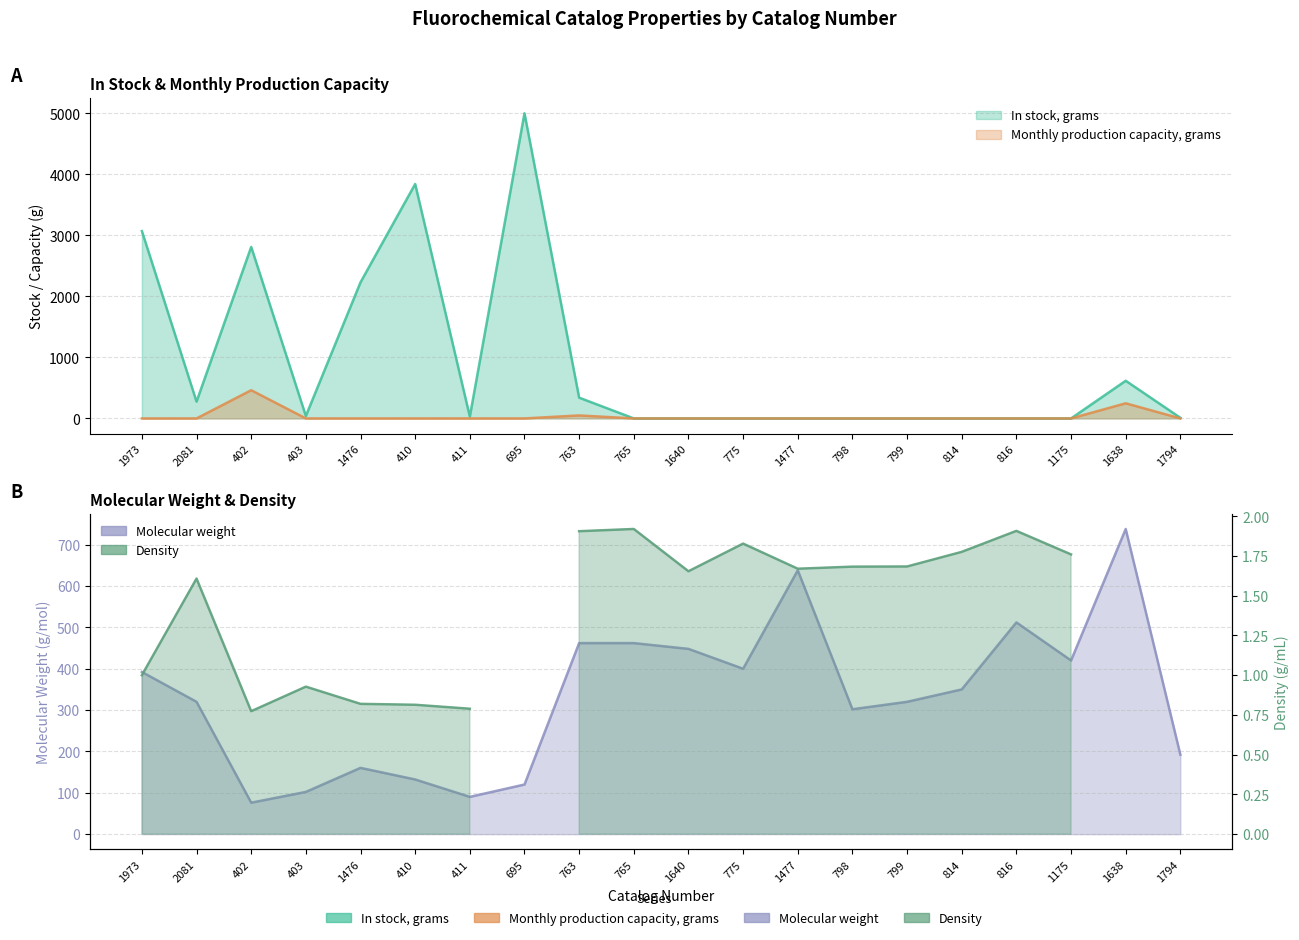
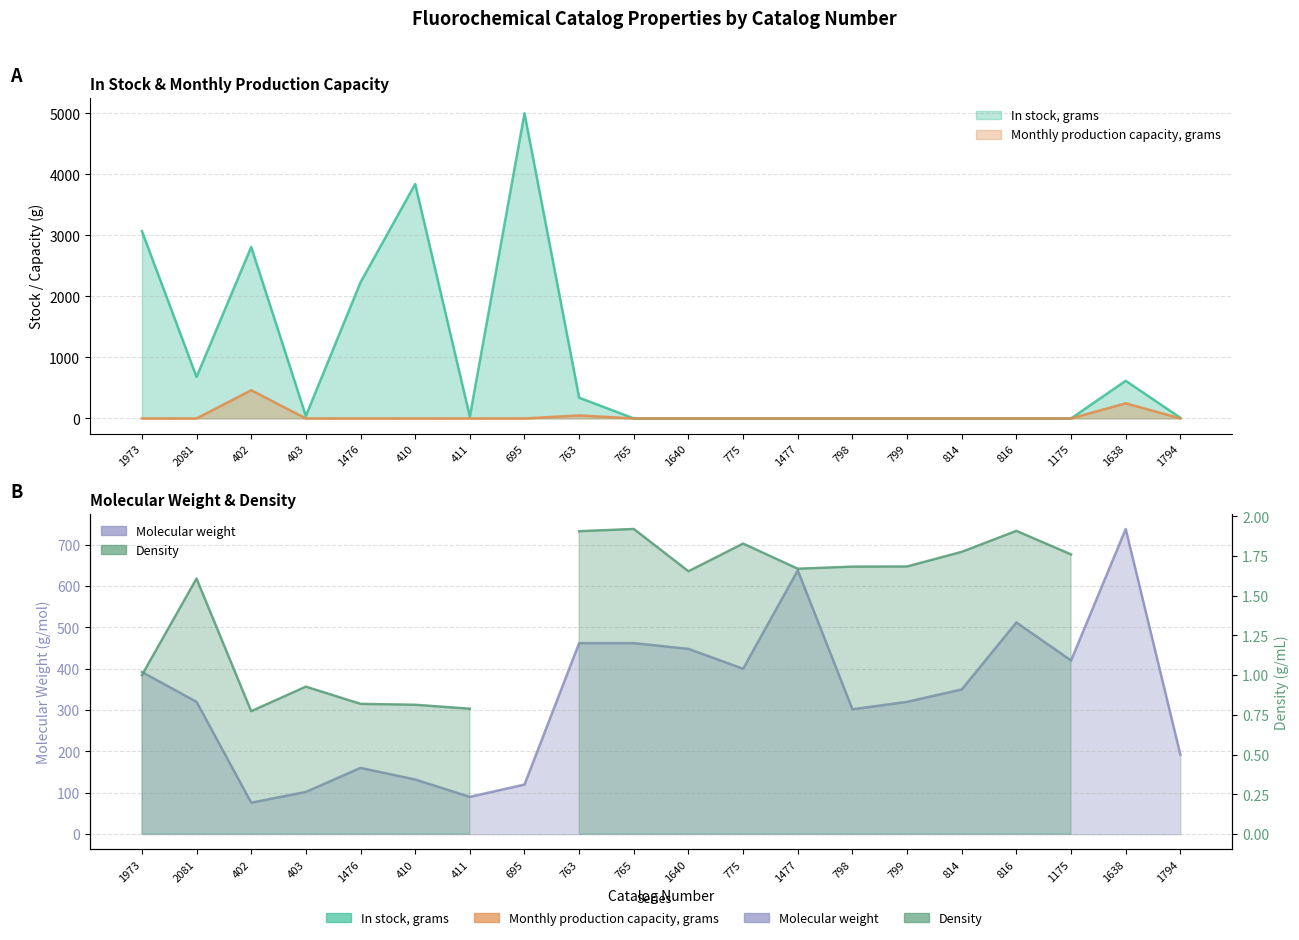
In Stock & Monthly Production Capacity, In stock, grams, 2081: 300 -> 700
